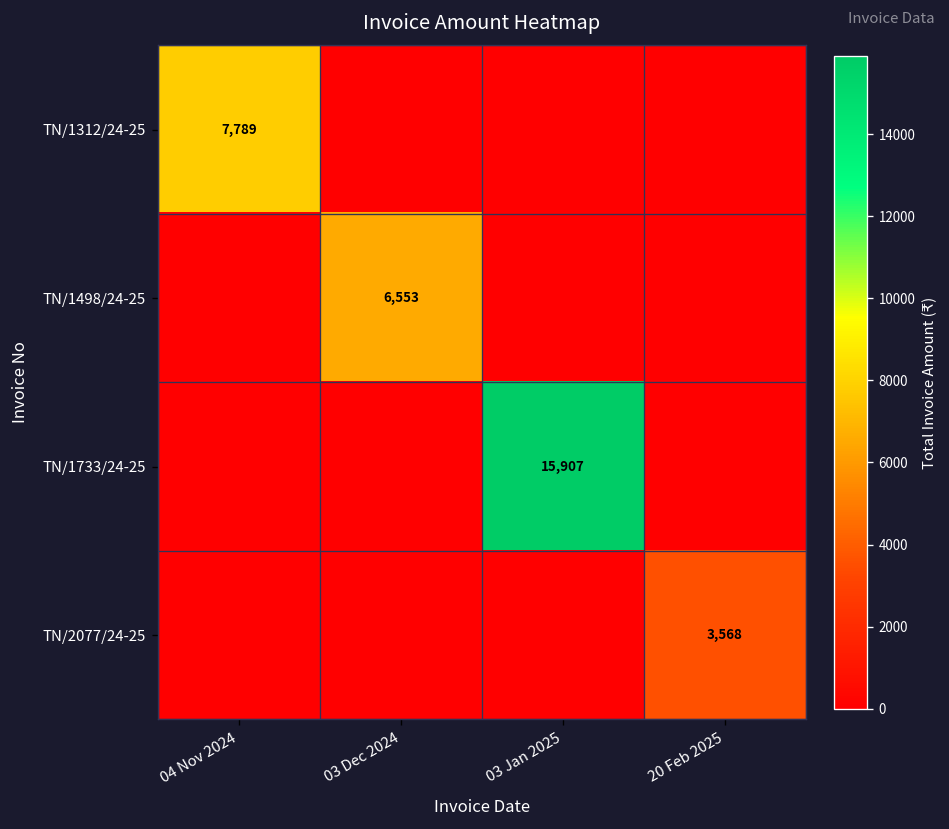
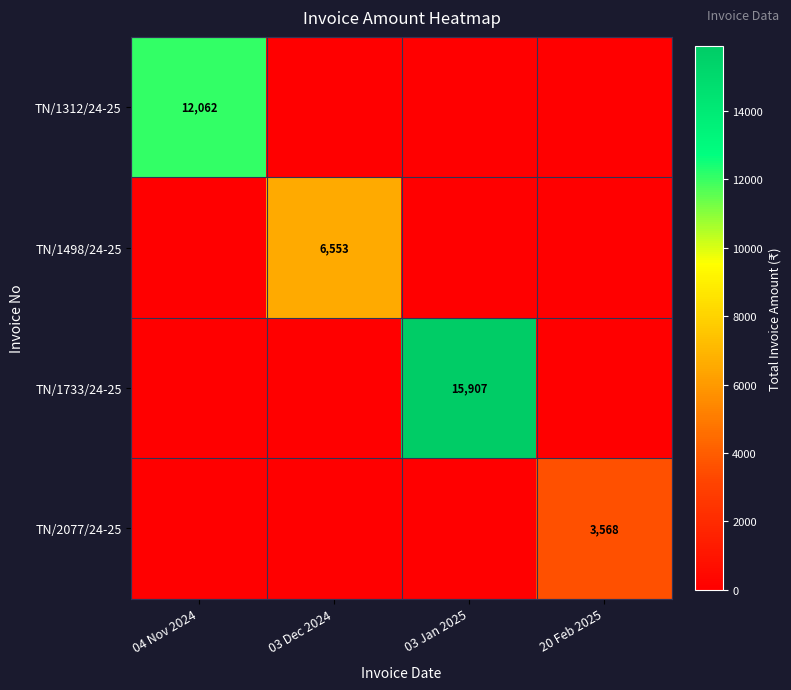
TN/1312/24-25, 04 Nov 2024: 7,789 -> 12,062
